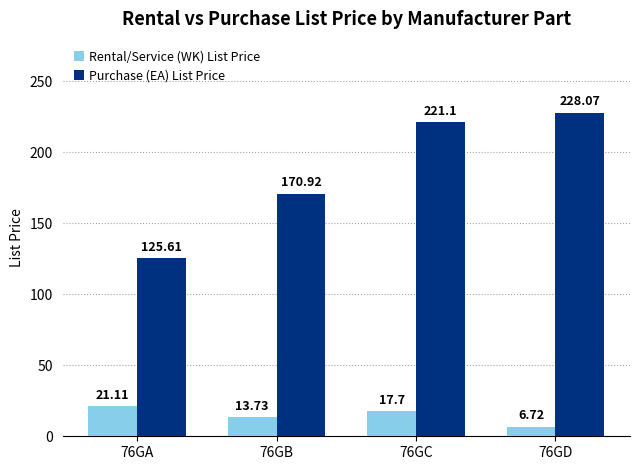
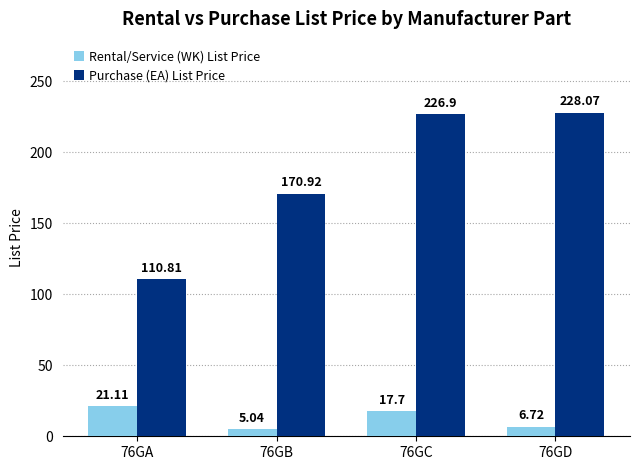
Purchase (EA) List Price, 76GA: 125.61 -> 110.81
Rental/Service (WK) List Price, 76GB: 13.73 -> 5.04
Purchase (EA) List Price, 76GC: 221.1 -> 226.9
